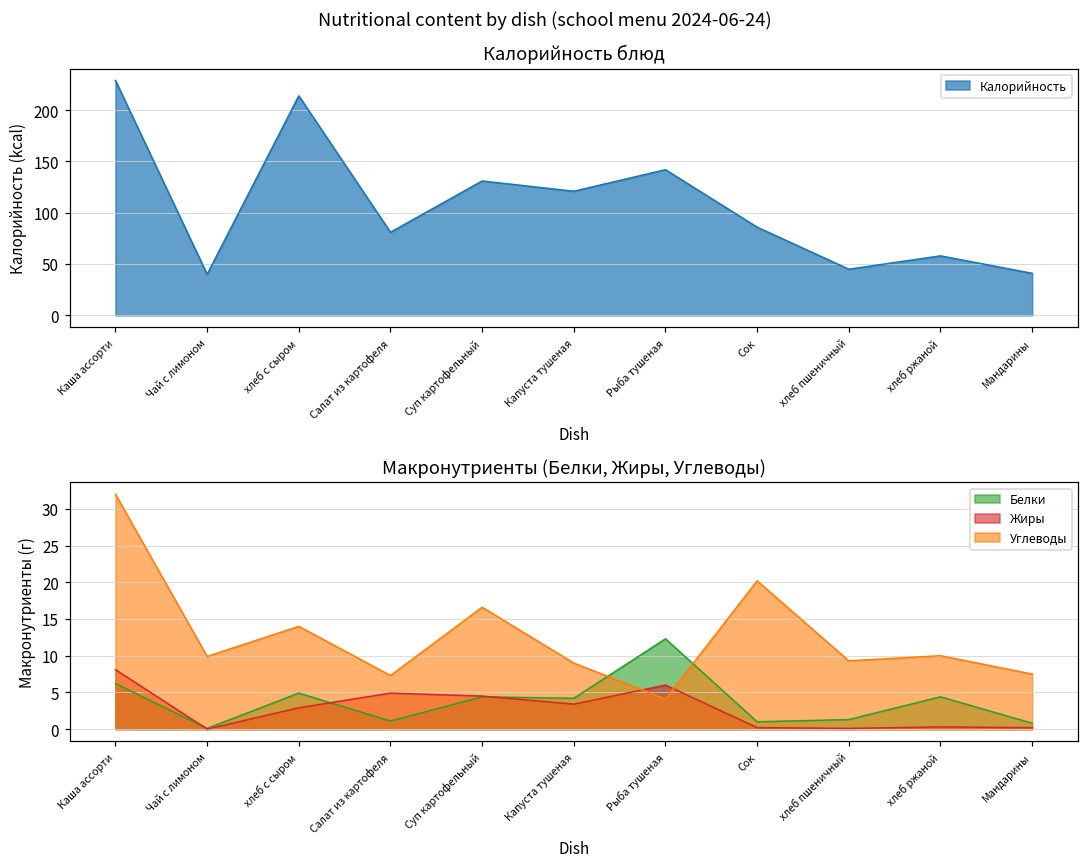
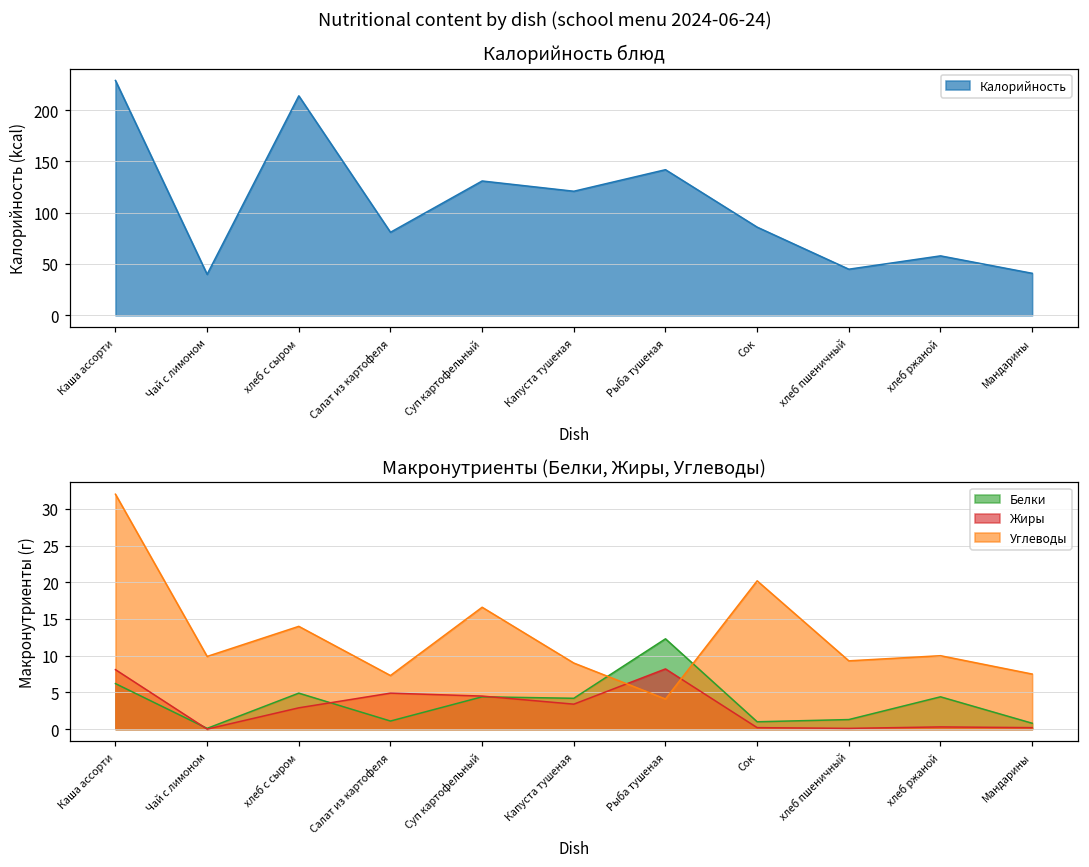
Макронутриенты (Белки, Жиры, Углеводы), Жиры, Рыба тушеная: 6 -> 8
